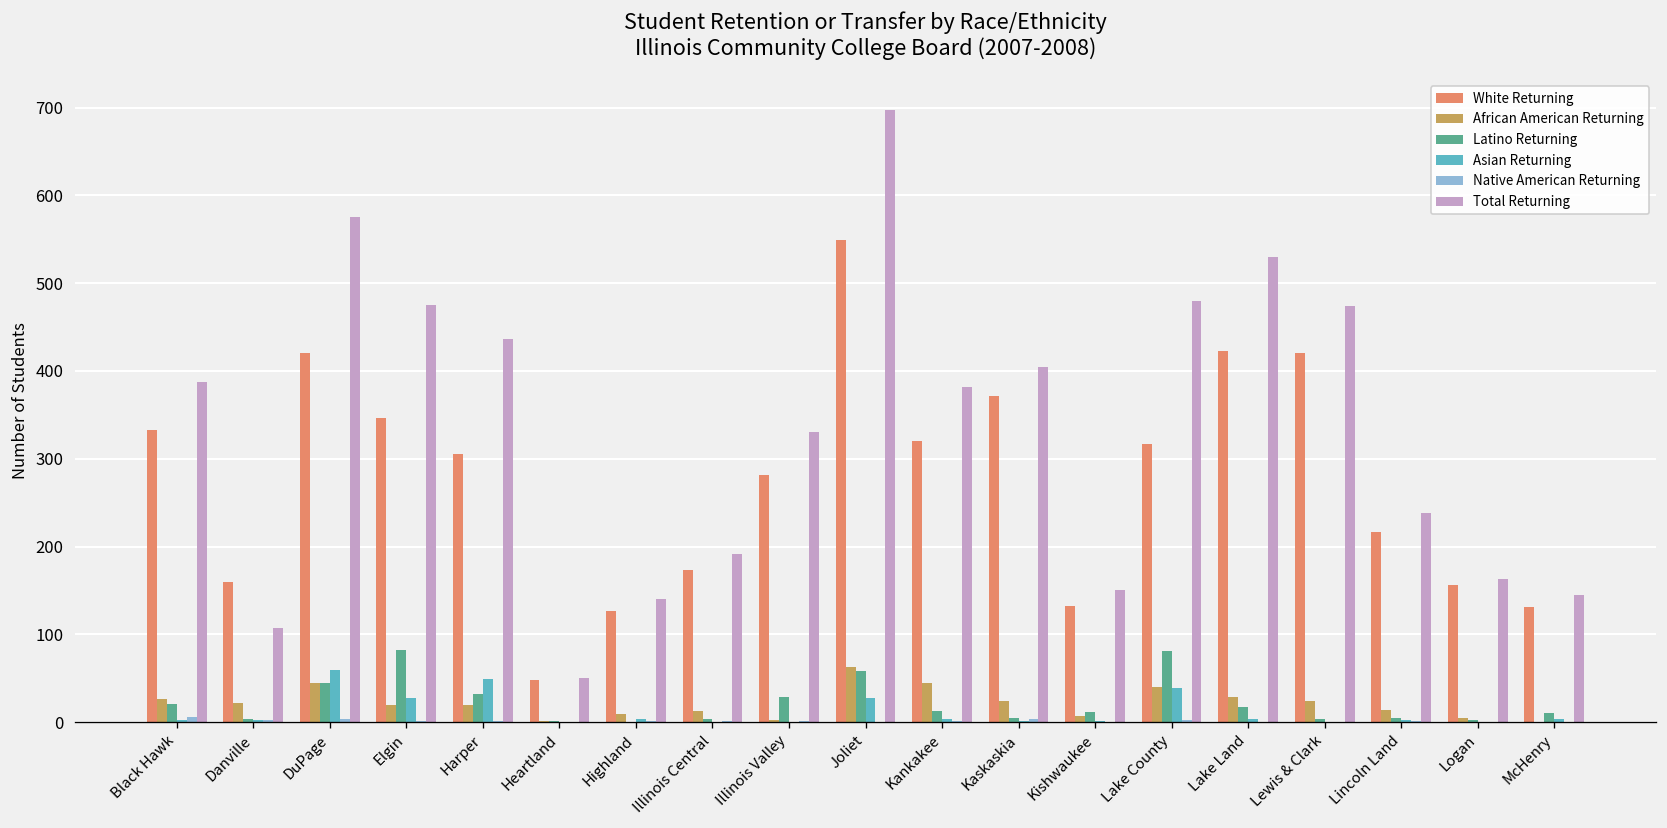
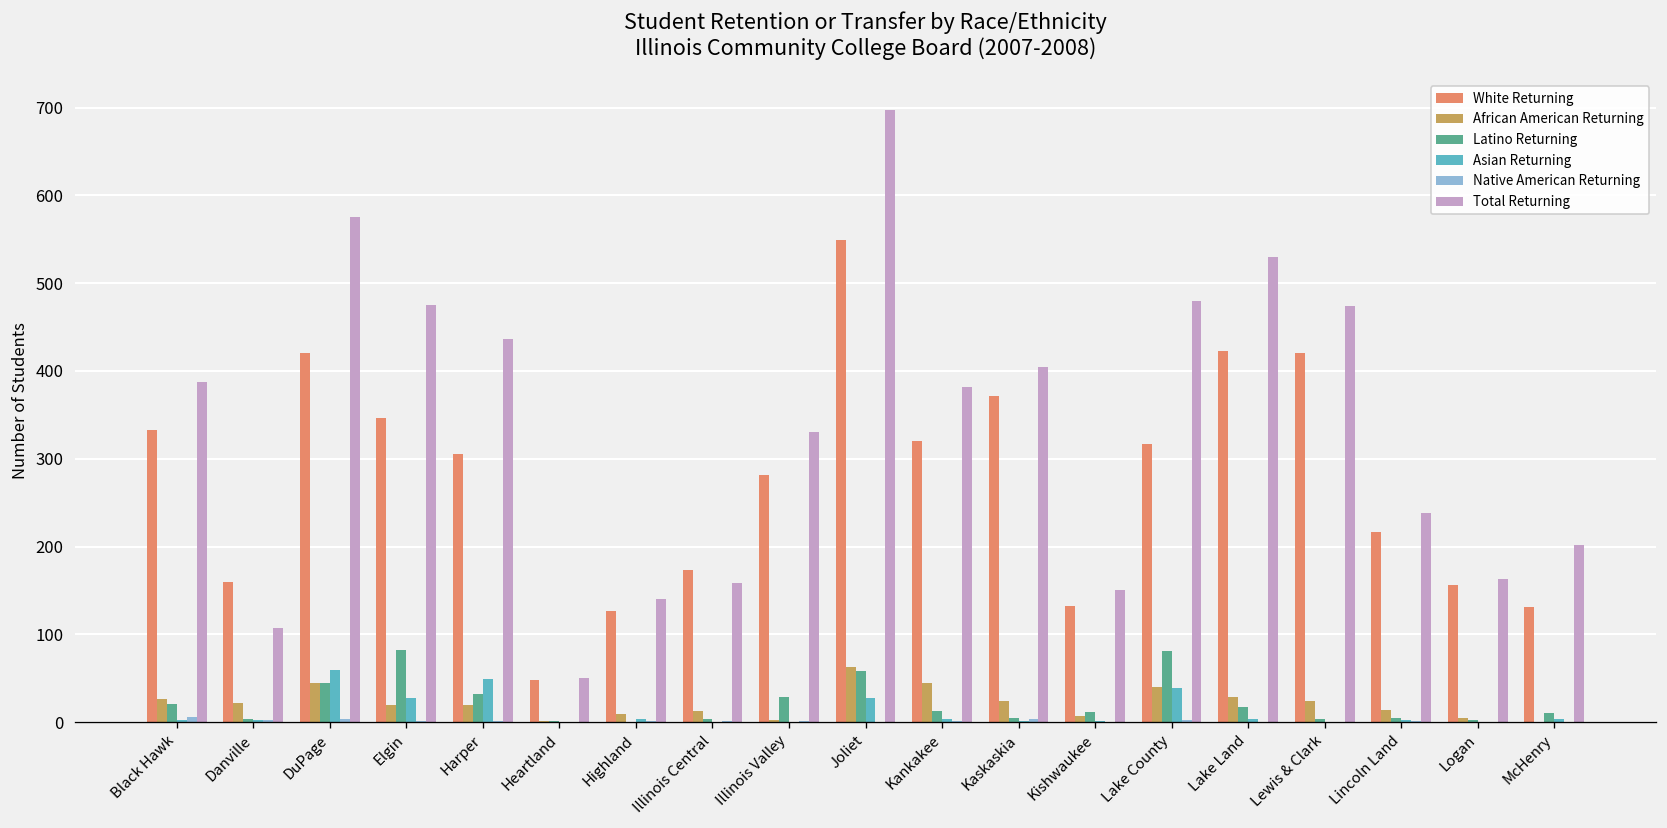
Total Returning, Illinois Central: 190 -> 160
Total Returning, McHenry: 150 -> 200
